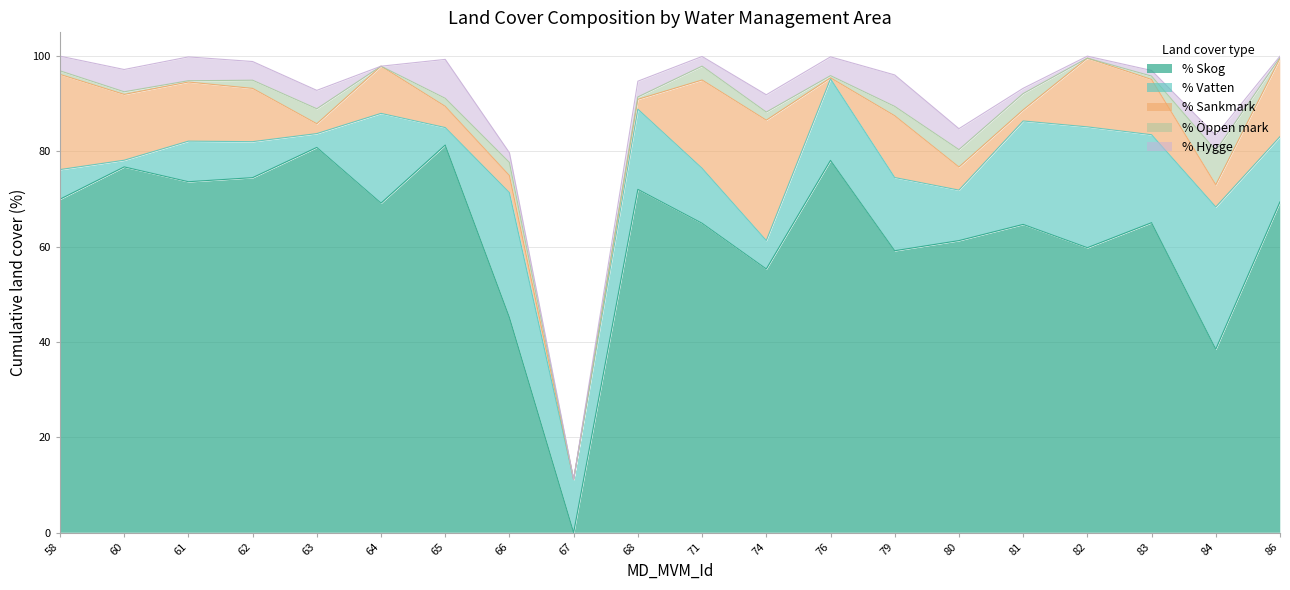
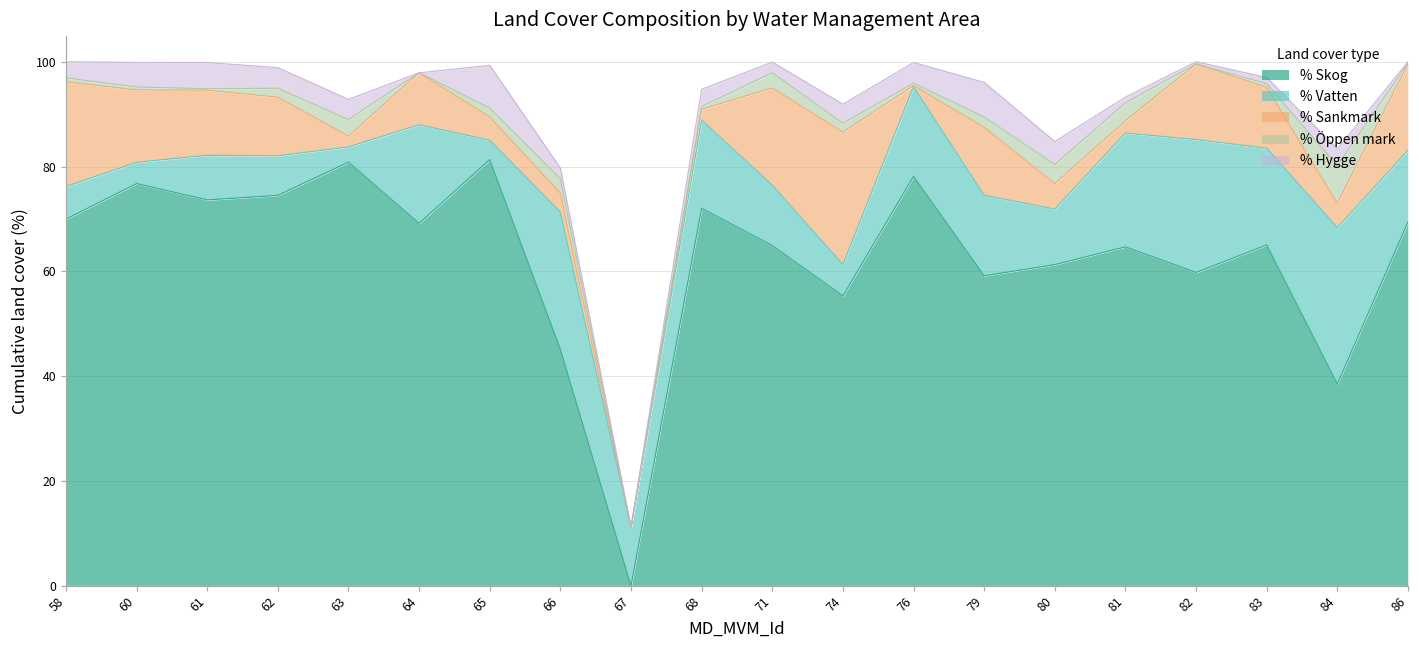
% Vatten, 60: 1 -> 4
